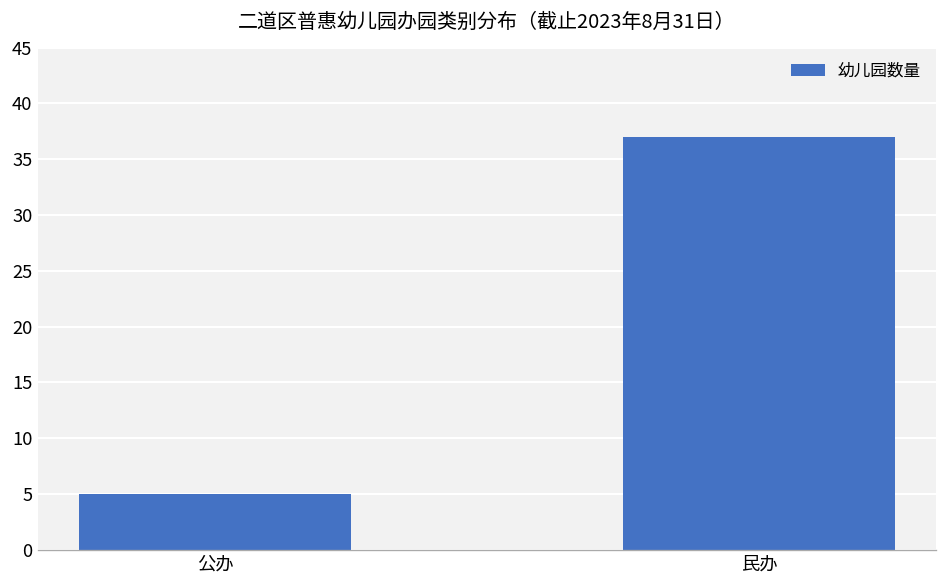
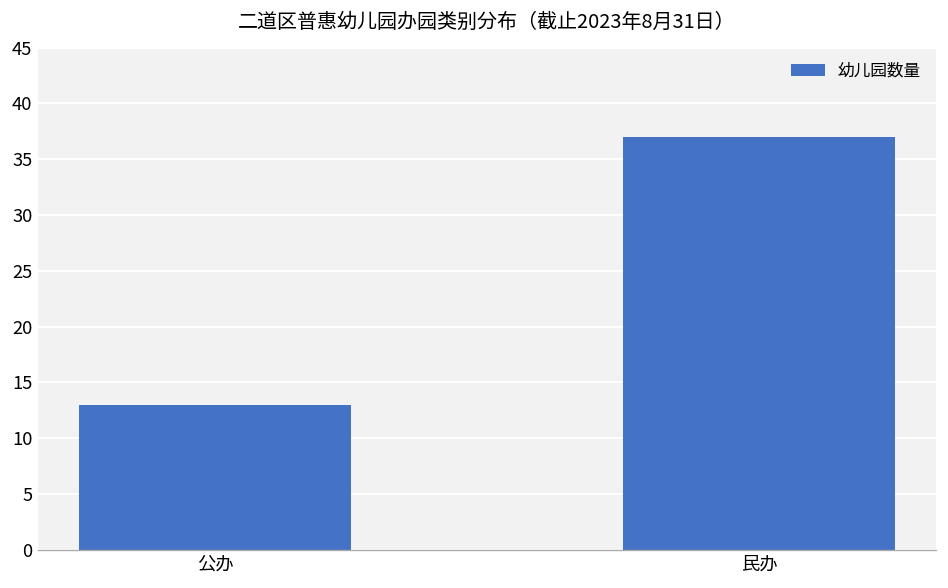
公办: 5 -> 13
